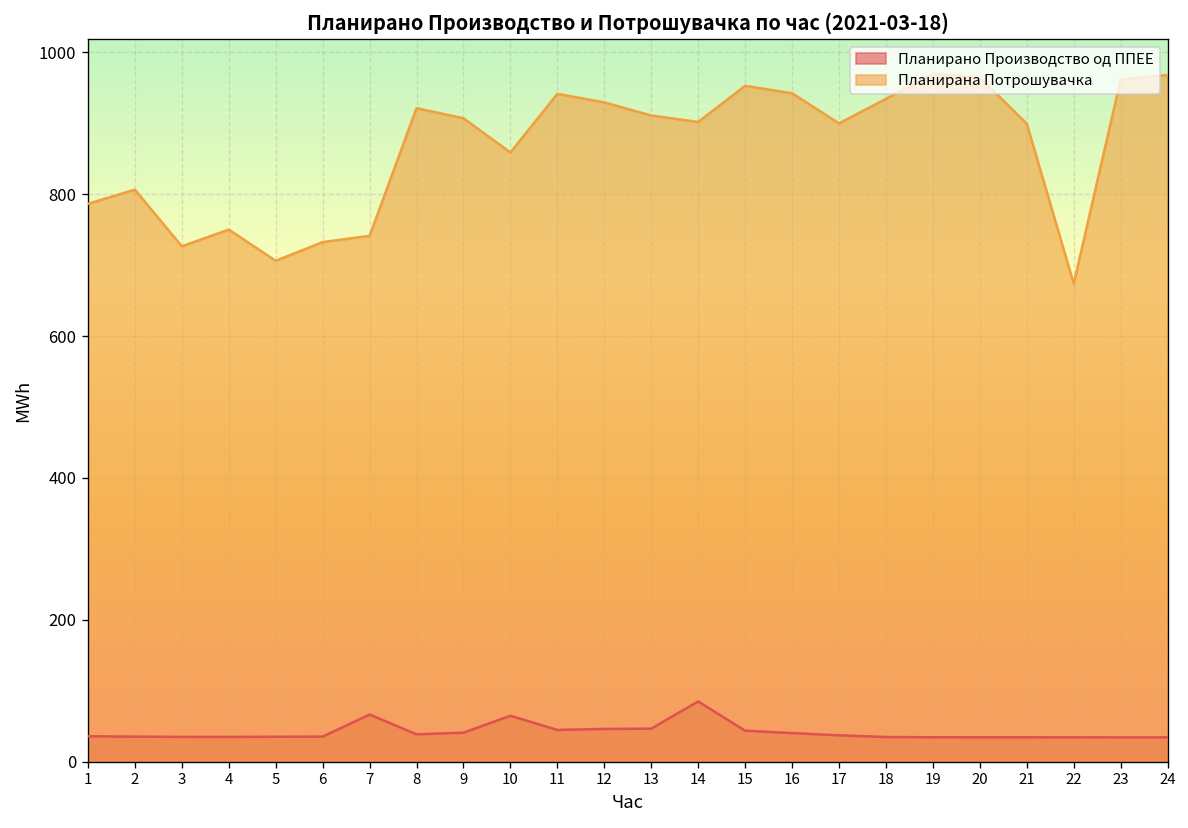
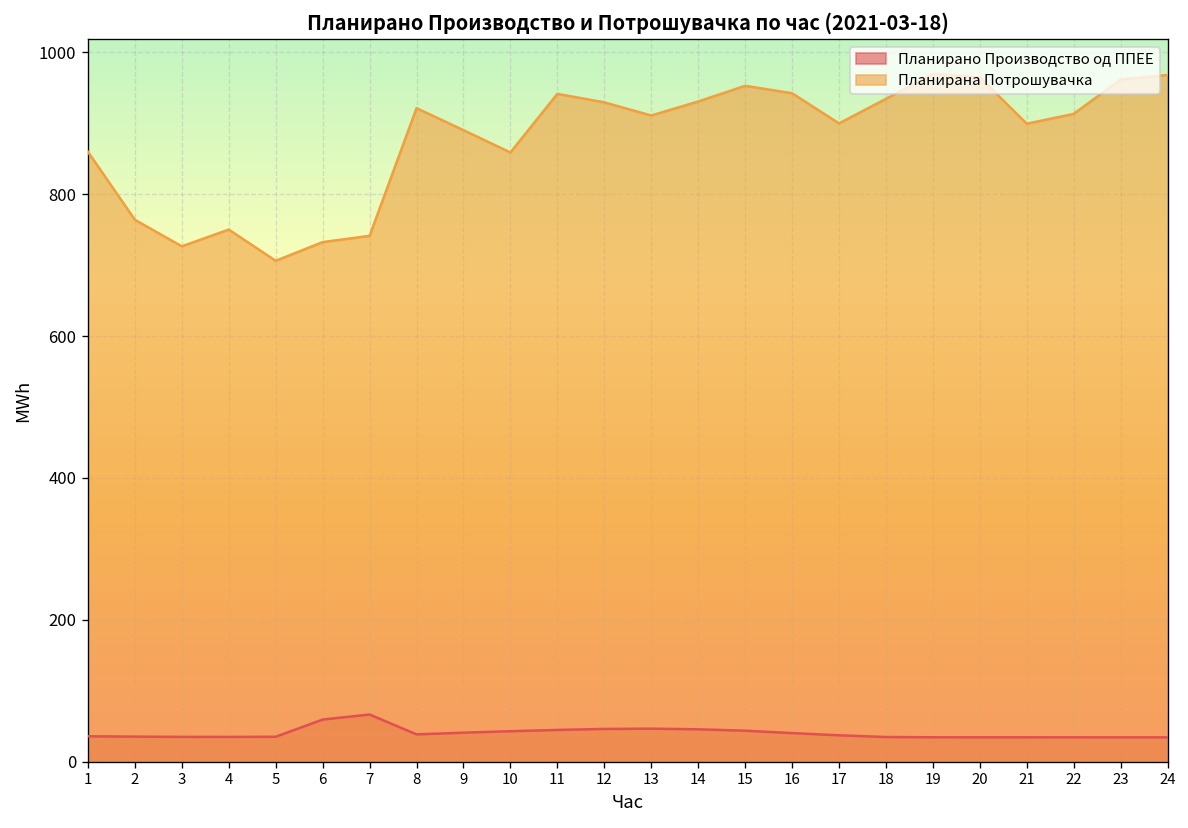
Планирана Потрошувачка, 1: 790 -> 860
Планирана Потрошувачка, 2: 810 -> 760
Планирано Производство од ППЕЕ, 6: 40 -> 60
Планирана Потрошувачка, 9: 910 -> 890
Планирано Производство од ППЕЕ, 10: 60 -> 40
Планирано Производство од ППЕЕ, 14: 80 -> 50
Планирана Потрошувачка, 14: 900 -> 930
Планирана Потрошувачка, 22: 670 -> 910
